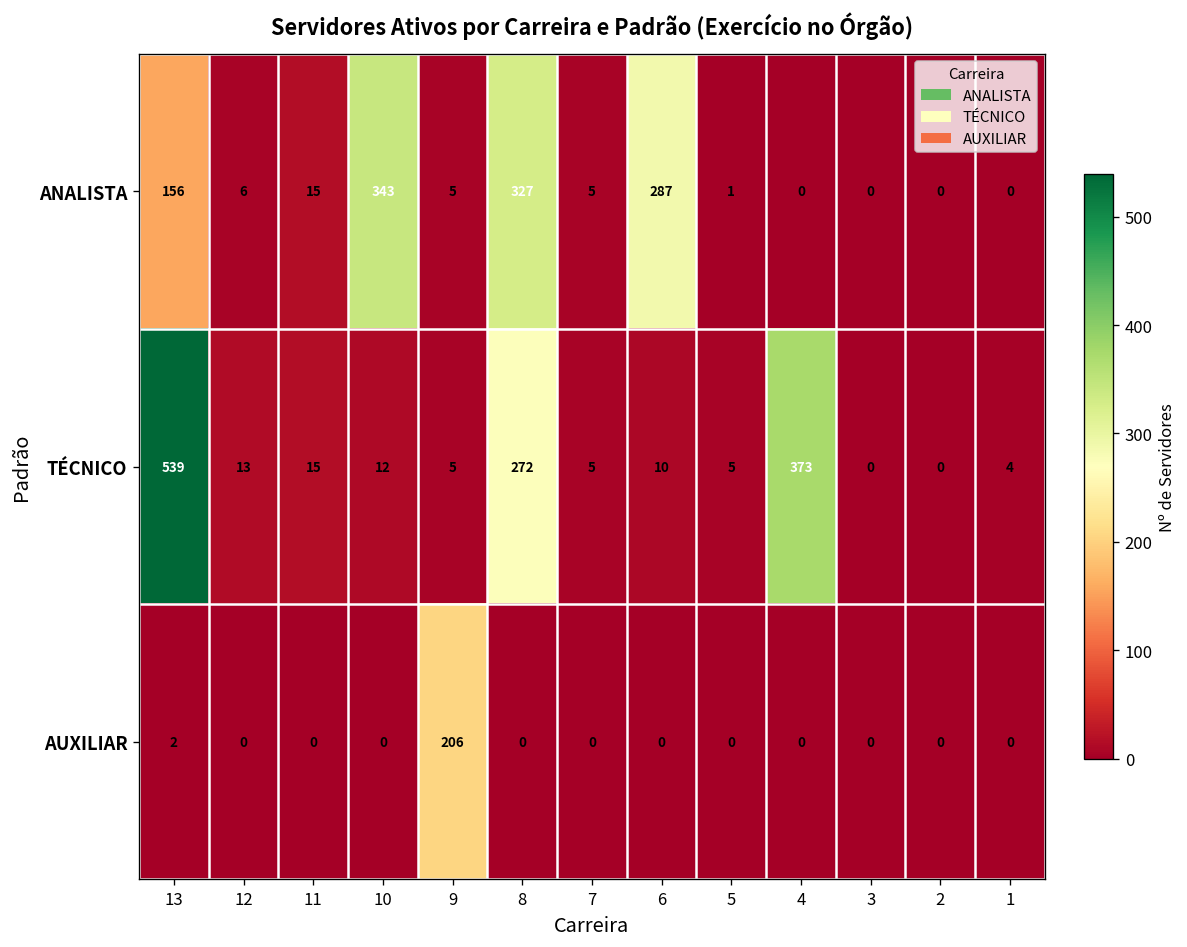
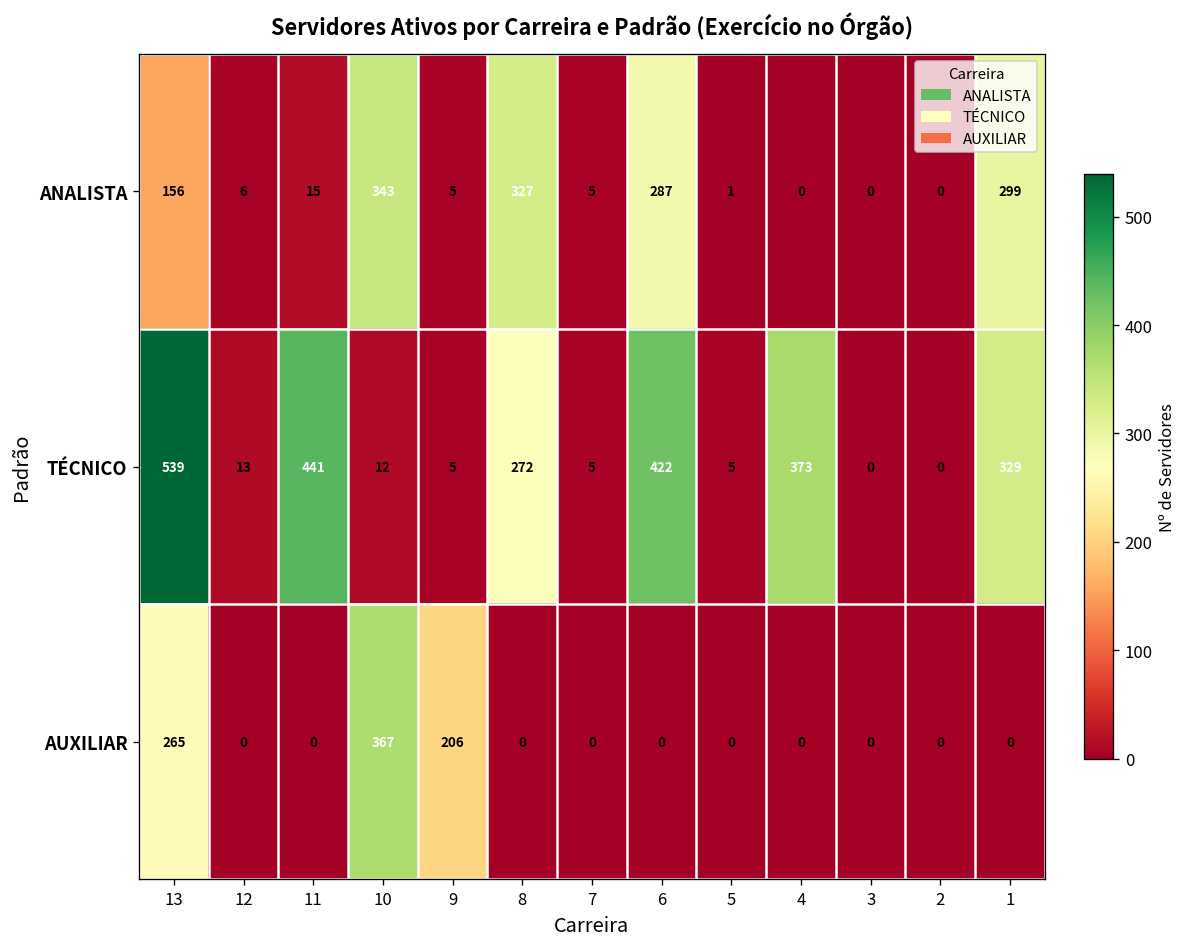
ANALISTA, 1: 0 -> 299
TÉCNICO, 11: 15 -> 441
TÉCNICO, 6: 10 -> 422
TÉCNICO, 1: 4 -> 329
AUXILIAR, 13: 2 -> 265
AUXILIAR, 10: 0 -> 367
